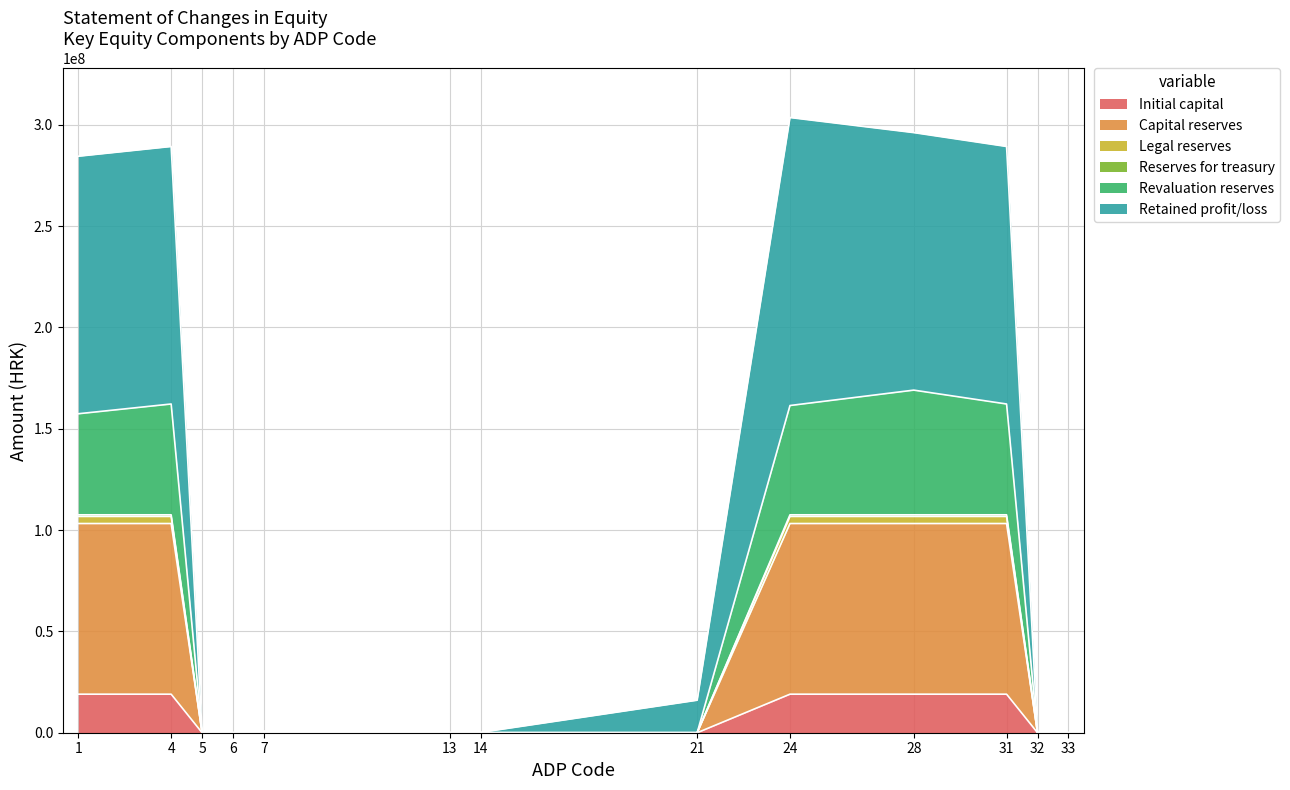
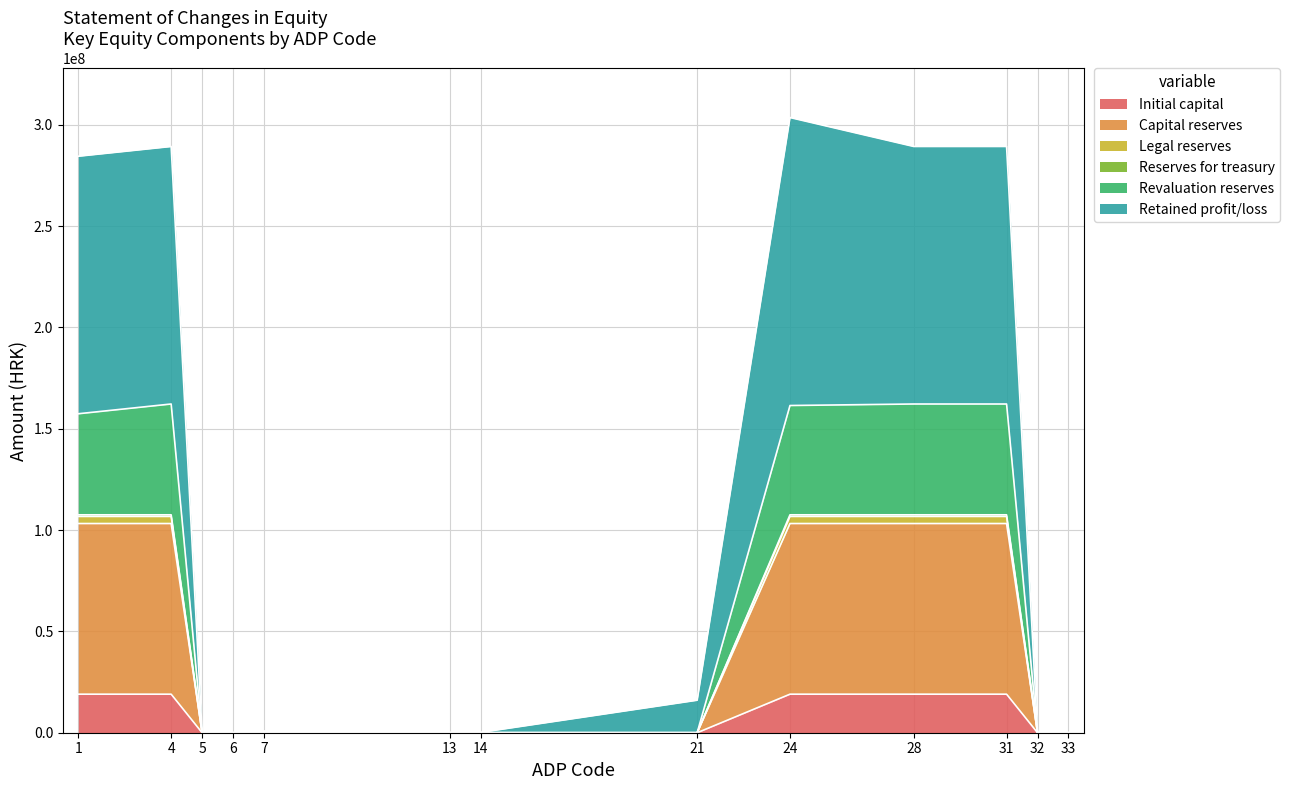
Revaluation reserves, 28: 62000000 -> 55000000
